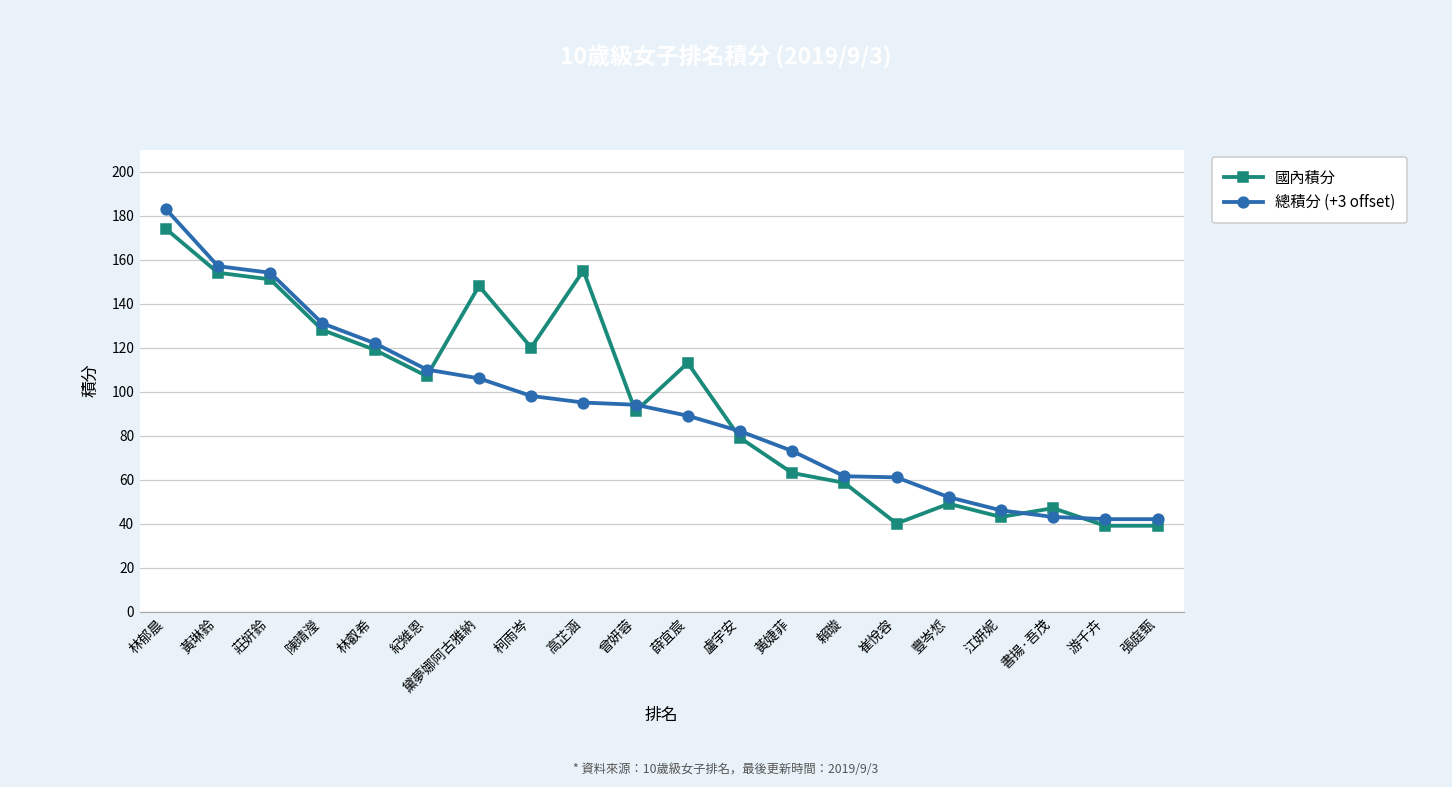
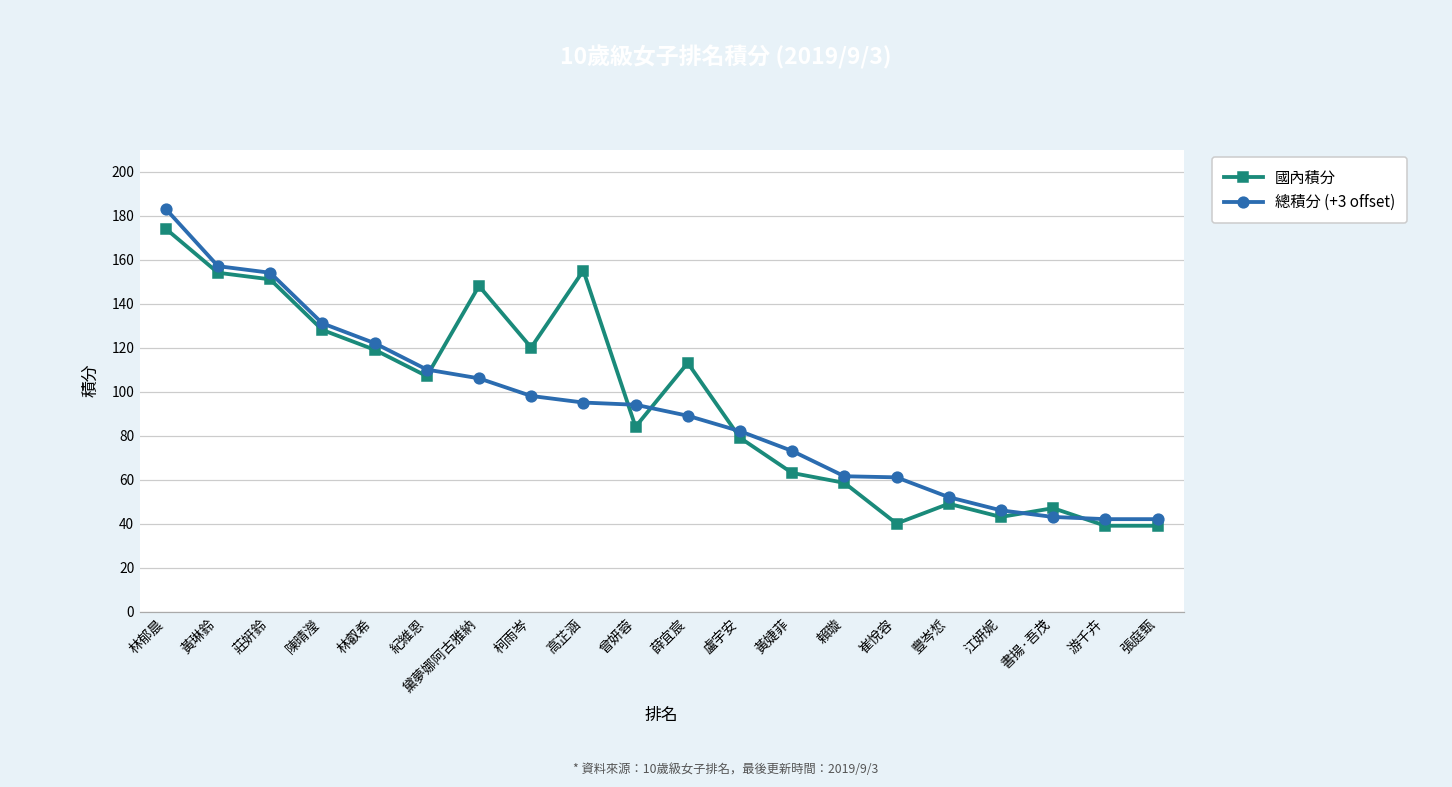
國內積分, 曾妍蓉: 91 -> 84
